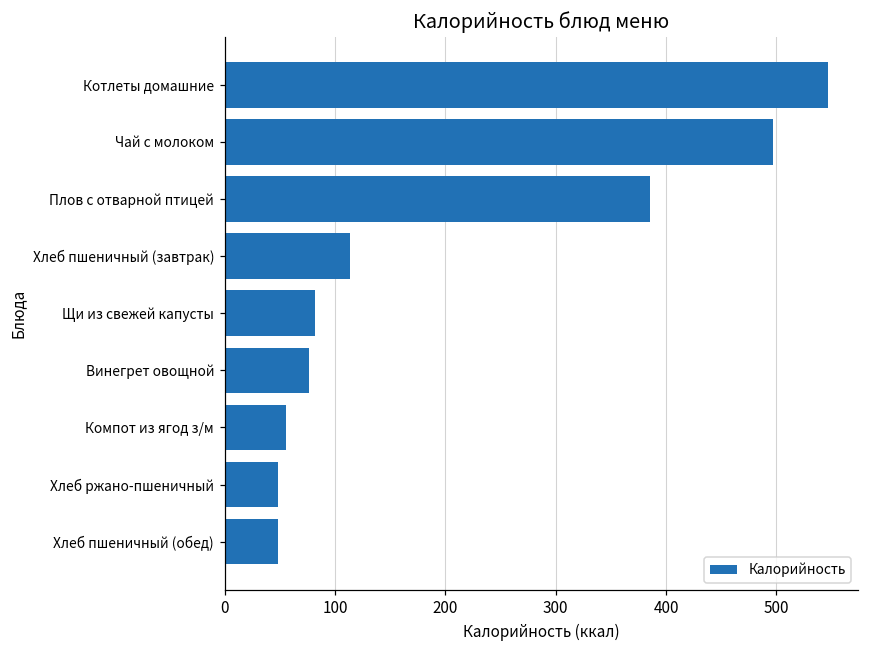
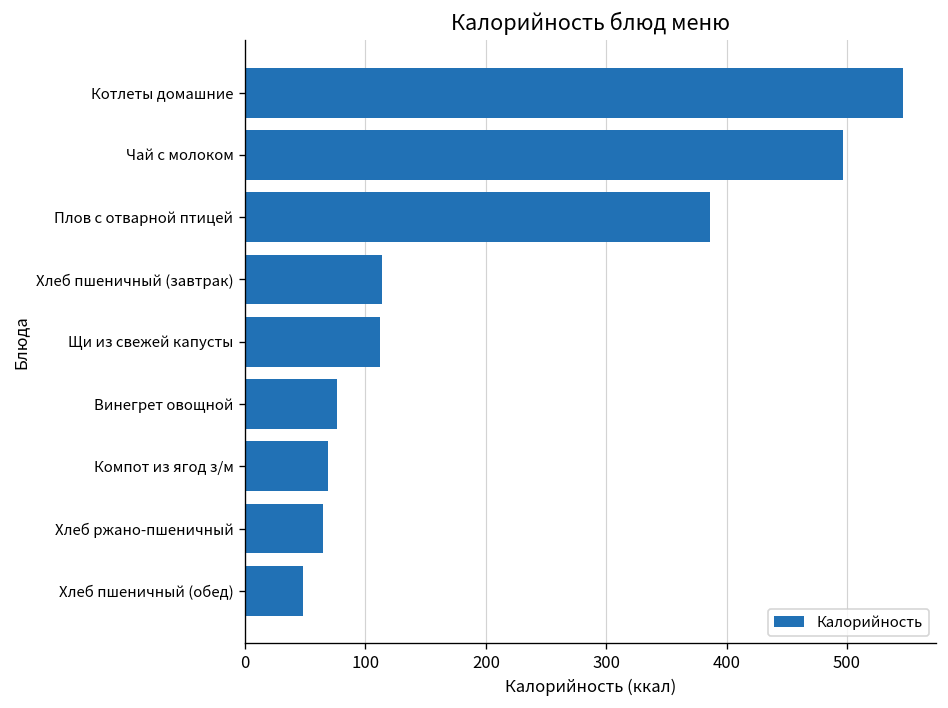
Щи из свежей капусты: 82 -> 112
Компот из ягод з/м: 55 -> 69
Хлеб ржано-пшеничный: 48 -> 64
